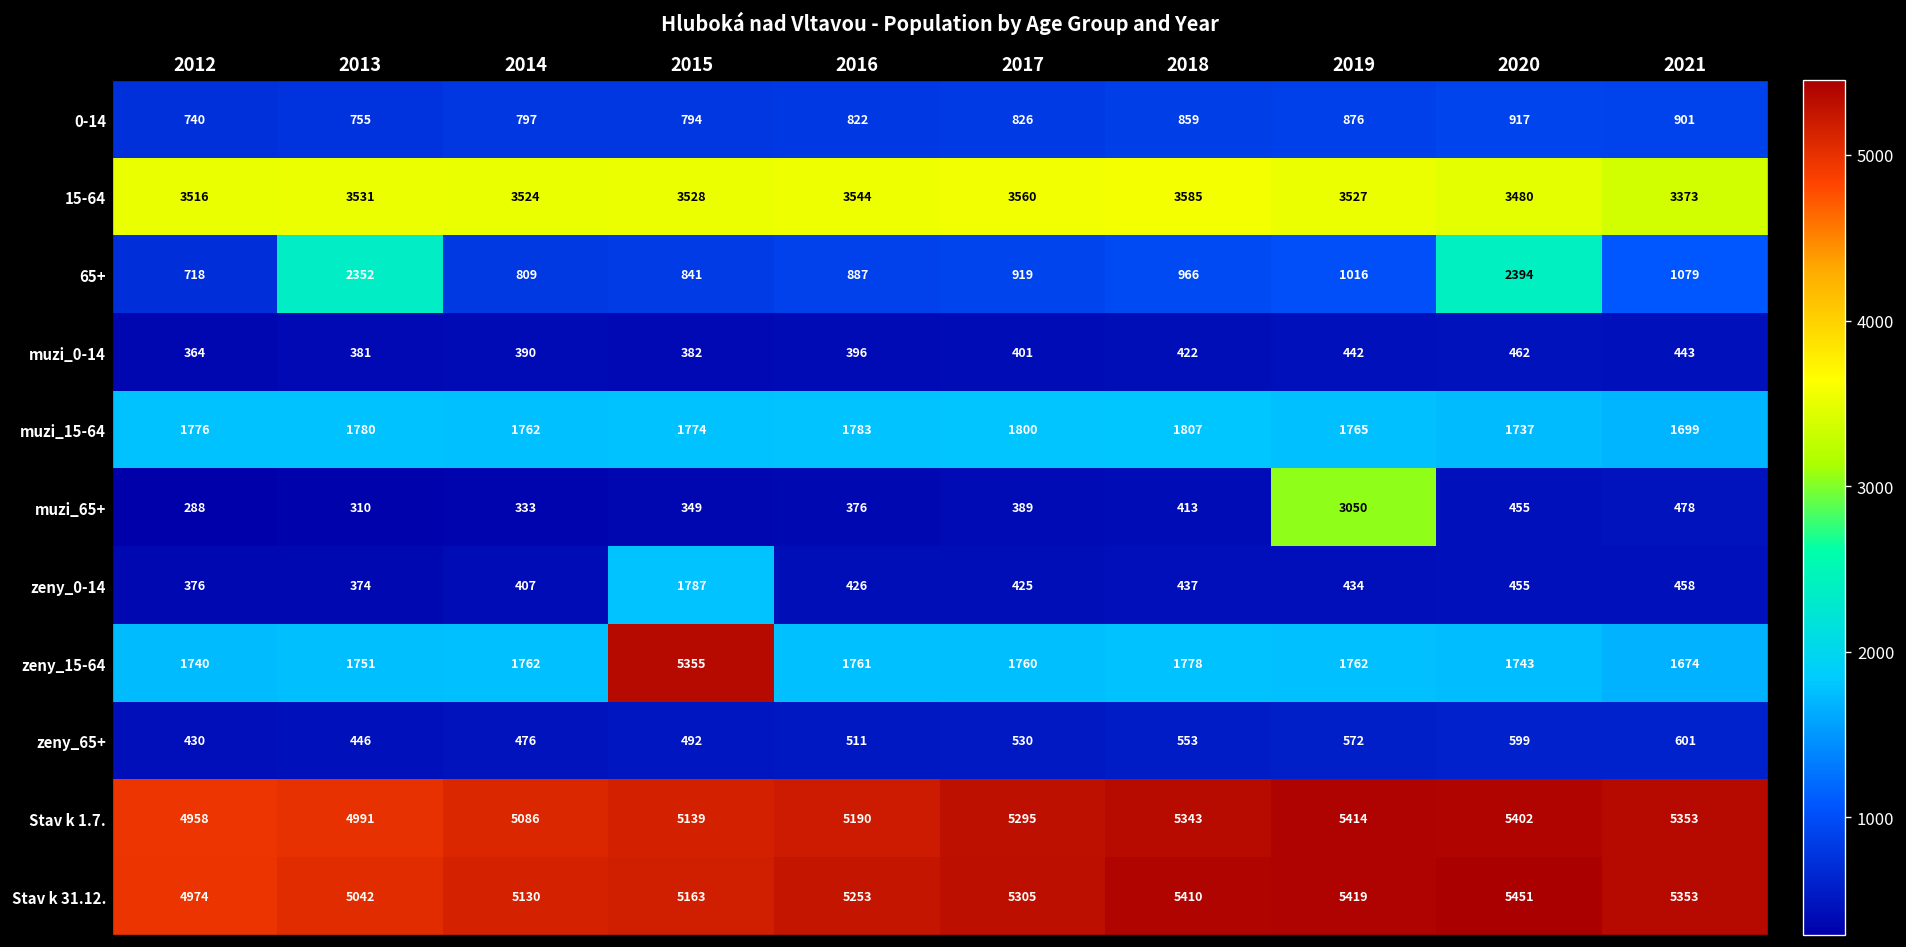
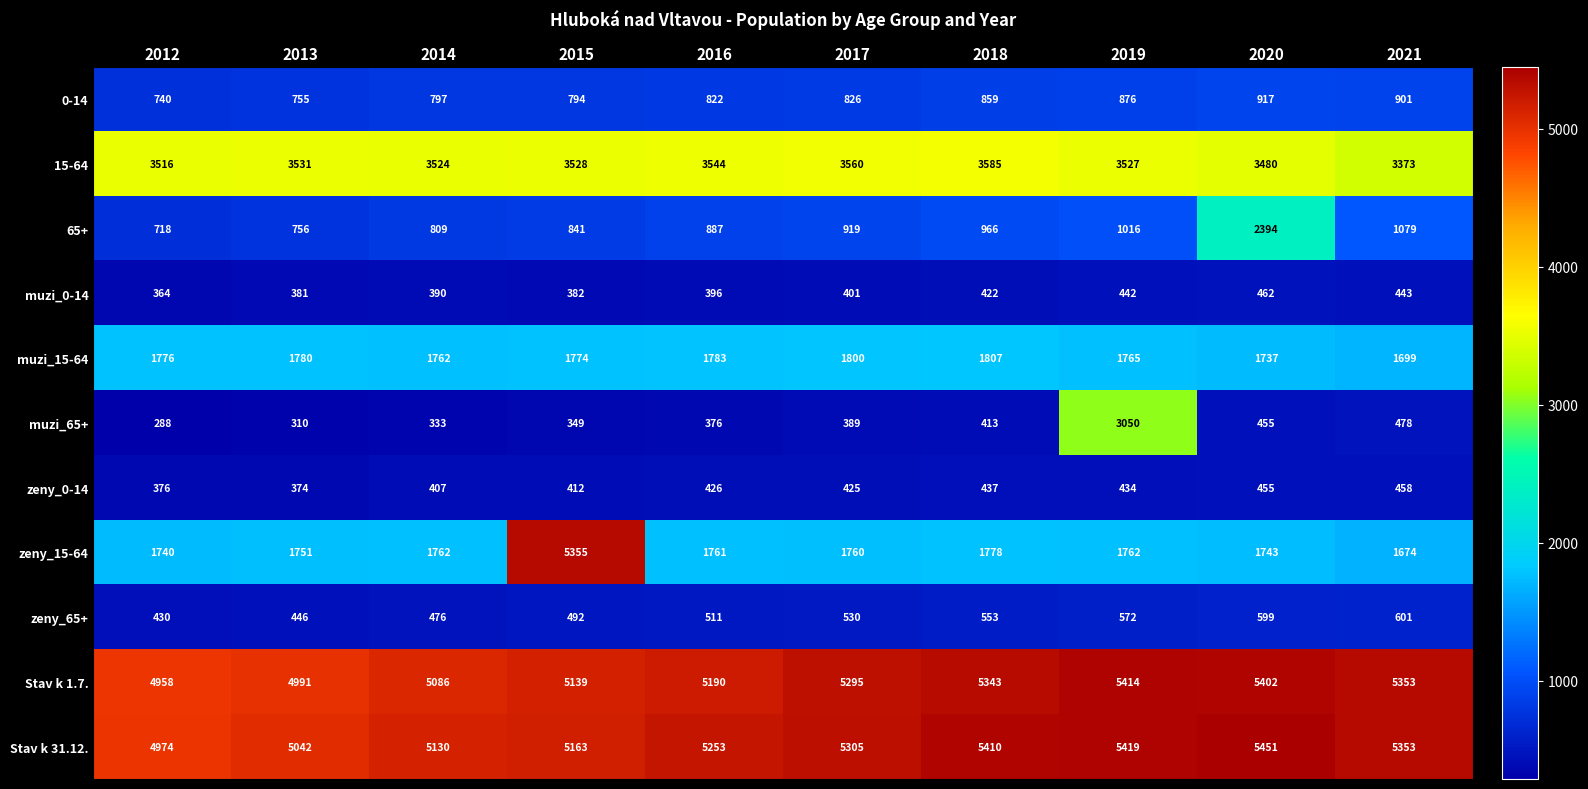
65+, 2013: 2352 -> 756
zeny_0-14, 2015: 1787 -> 412
